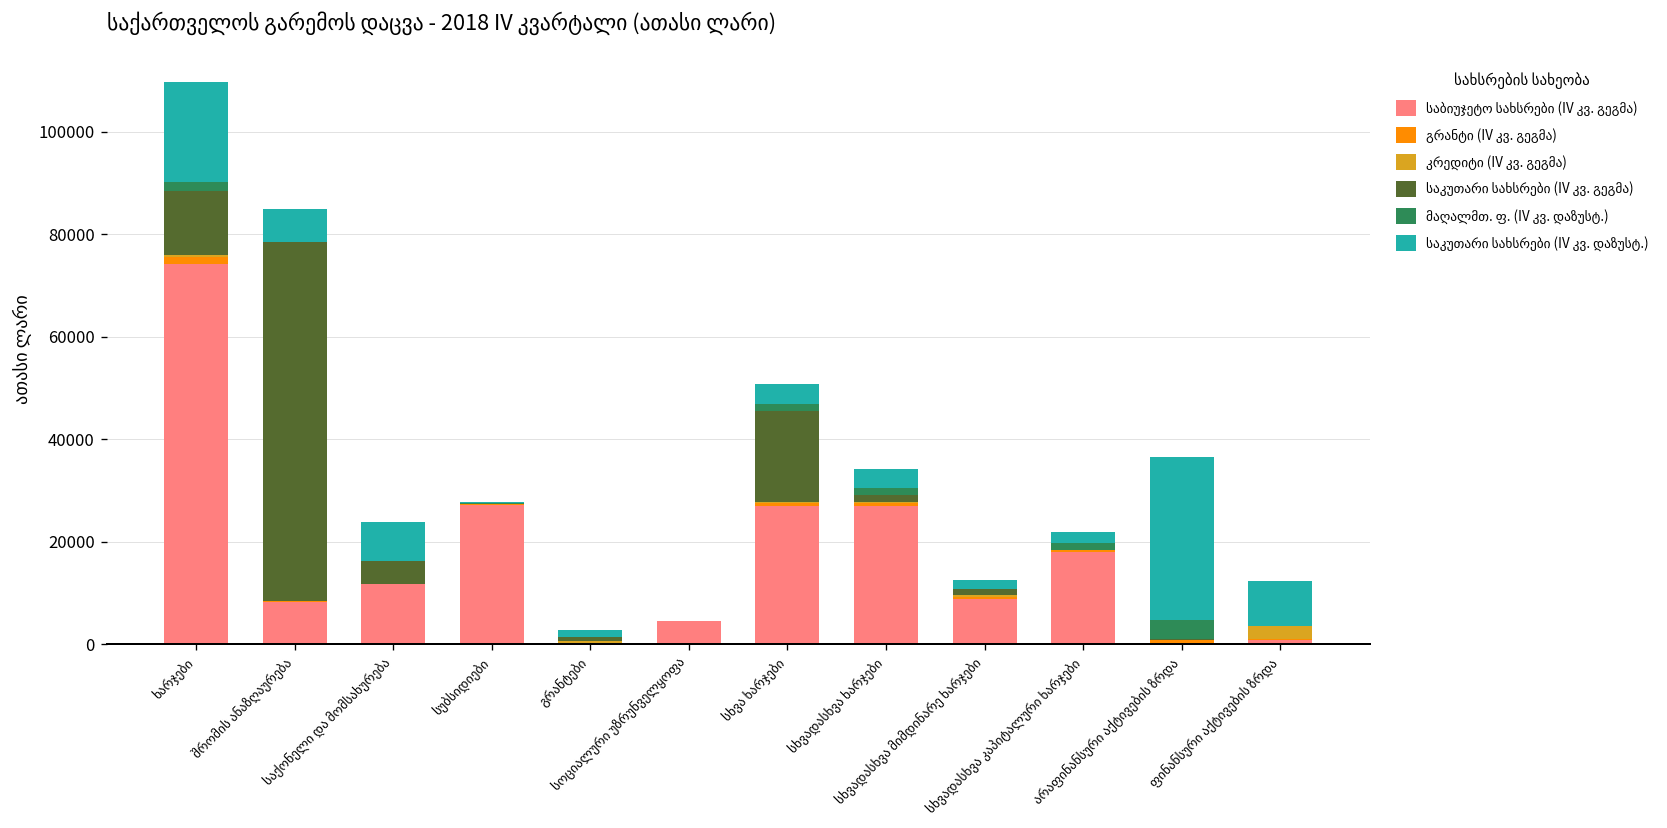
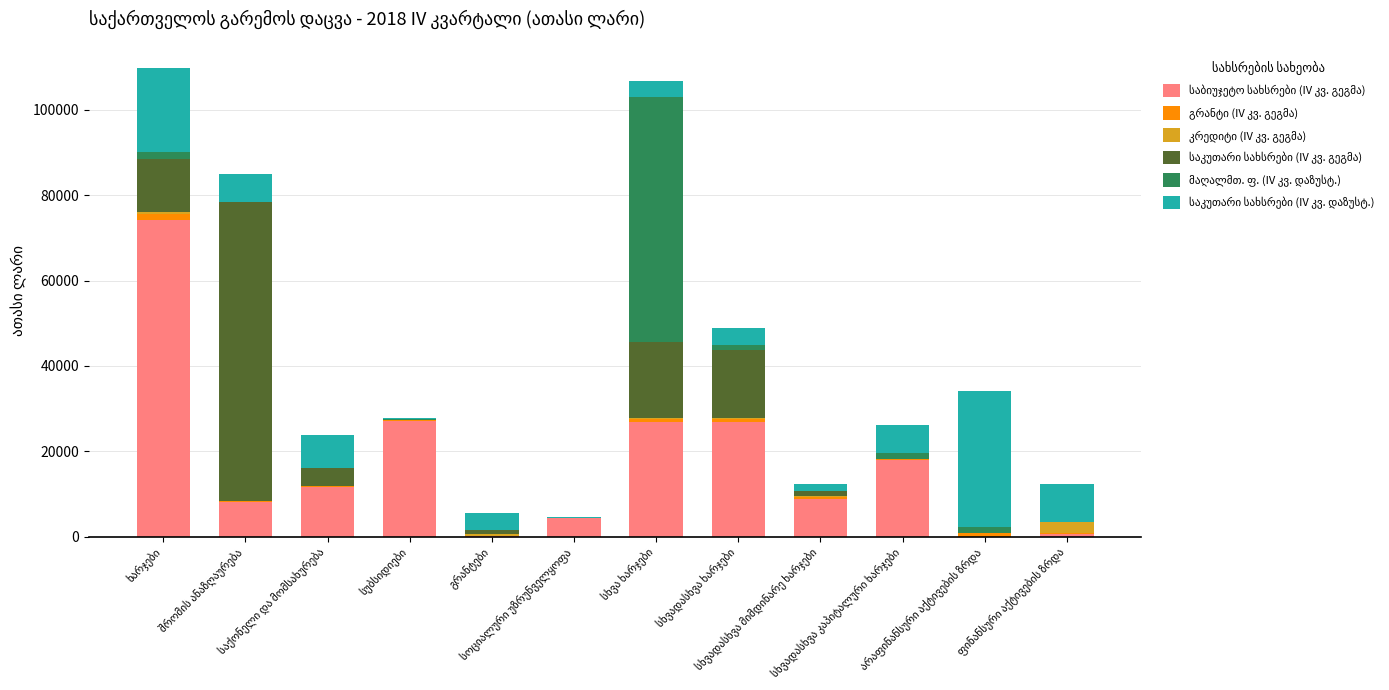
საკუთარი სახსრები (IV კვ. დაზუსტ.), გრანტები: 1000 -> 4000
მაღალმთ. ფ. (IV კვ. დაზუსტ.), სხვა ხარჯები: 1000 -> 57000
საკუთარი სახსრები (IV კვ. გეგმა), სხვადასხვა ხარჯები: 1000 -> 16000
საკუთარი სახსრები (IV კვ. დაზუსტ.), სხვადასხვა კაპიტალური ხარჯები: 2000 -> 6000
მაღალმთ. ფ. (IV კვ. დაზუსტ.), არაფინანსური აქტივების ზრდა: 4000 -> 1000
